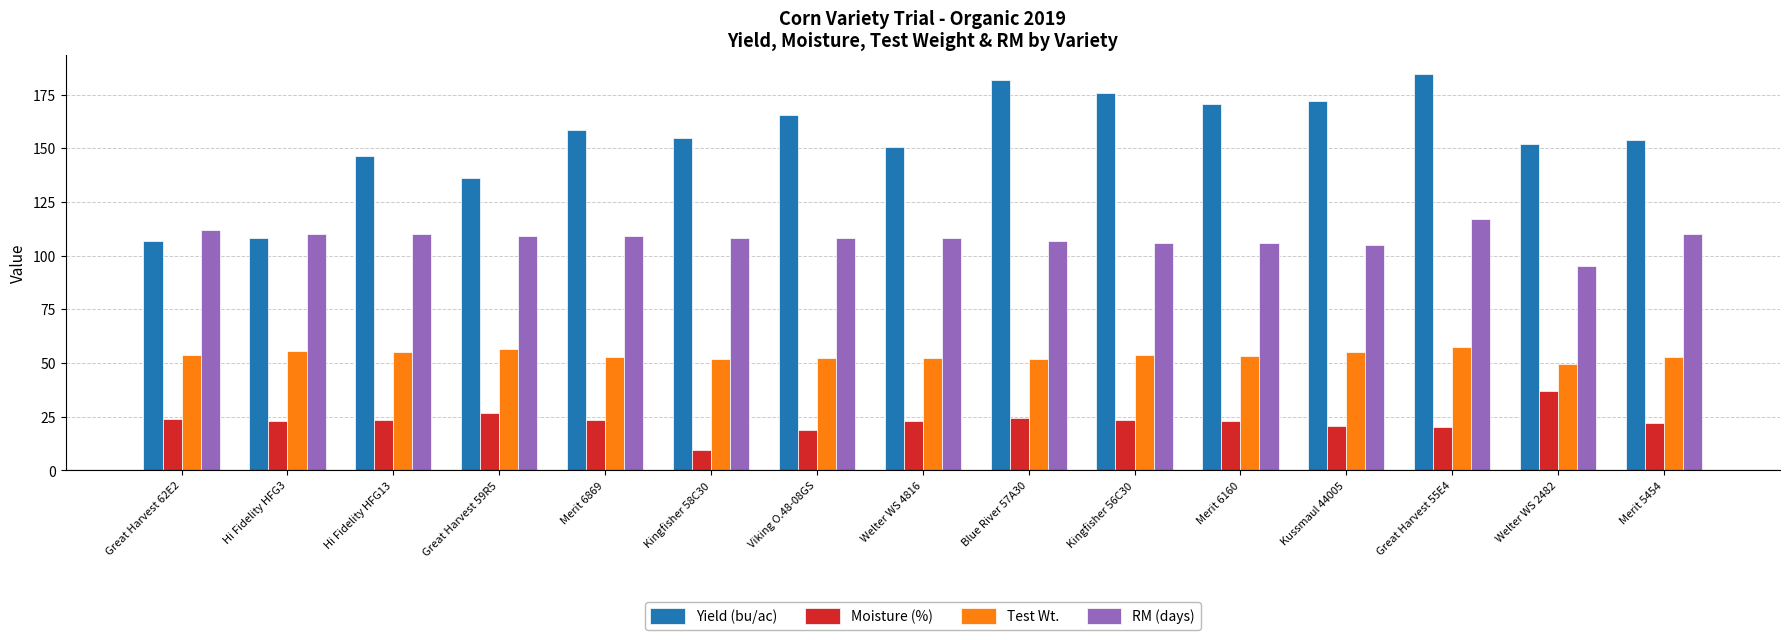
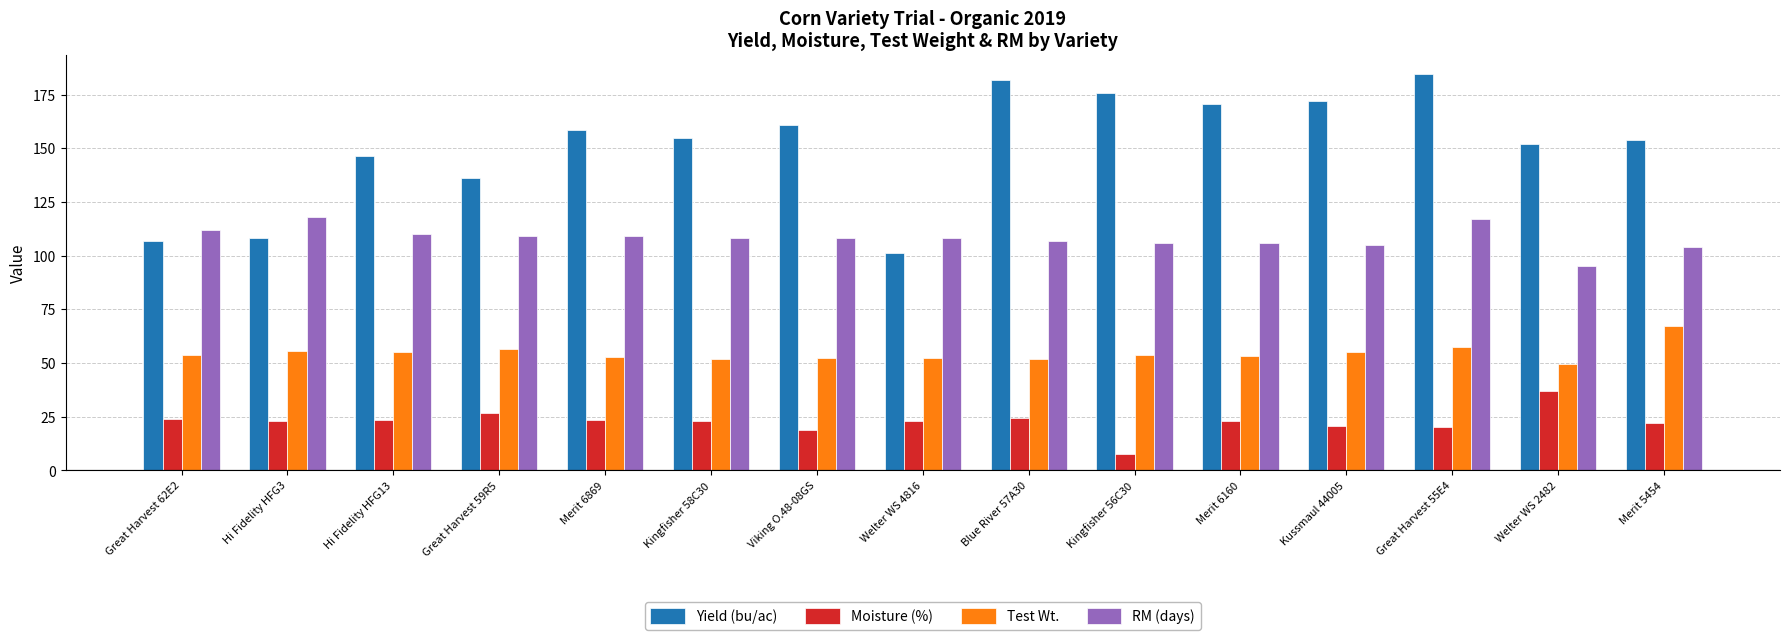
RM (days), Hi Fidelity HFG3: 110 -> 118
Moisture (%), Kingfisher 58C30: 10 -> 23
Yield (bu/ac), Viking O.48-08GS: 166 -> 161
Yield (bu/ac), Welter WS 4816: 151 -> 101
Moisture (%), Kingfisher 56C30: 24 -> 8
Test Wt., Merit 5454: 53 -> 67
RM (days), Merit 5454: 110 -> 104
